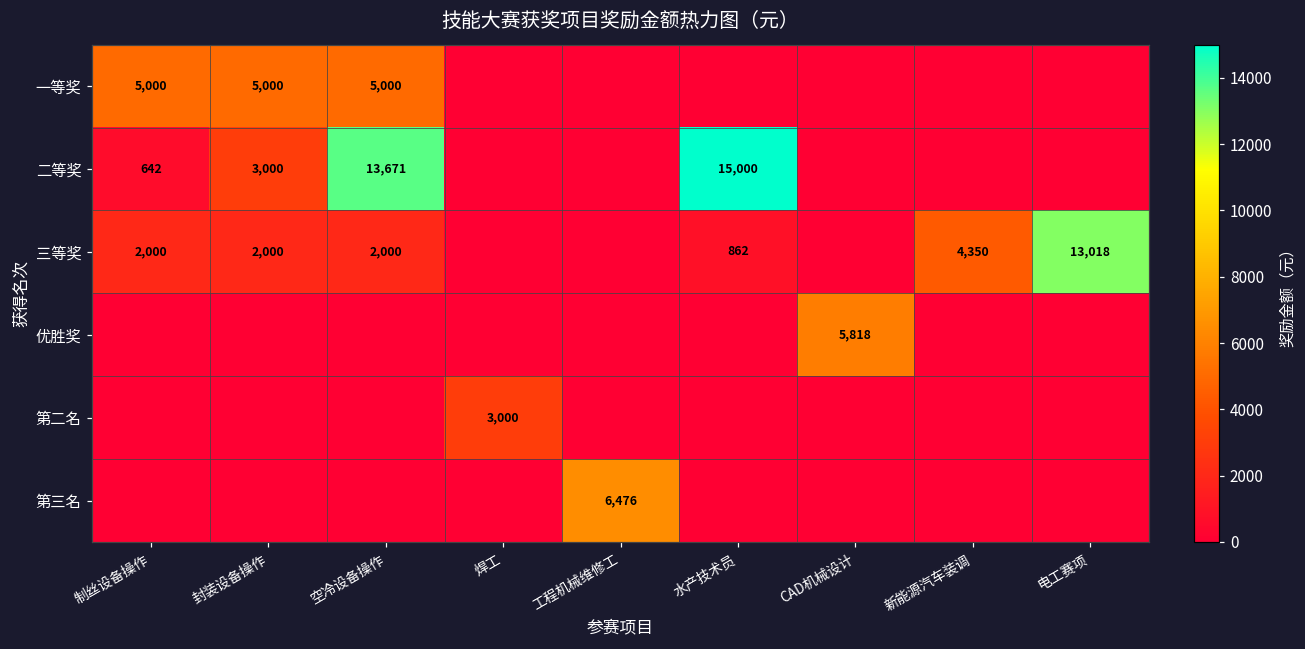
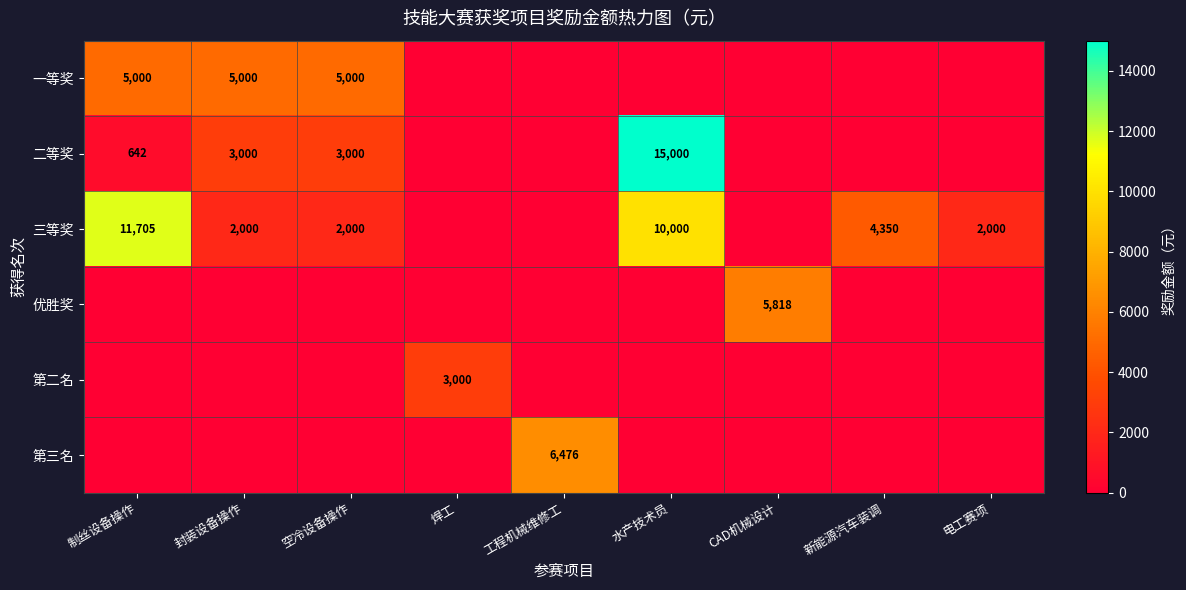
二等奖, 空冷设备操作: 13,671 -> 3,000
三等奖, 制丝设备操作: 2,000 -> 11,705
三等奖, 水产技术员: 862 -> 10,000
三等奖, 电工赛项: 13,018 -> 2,000
